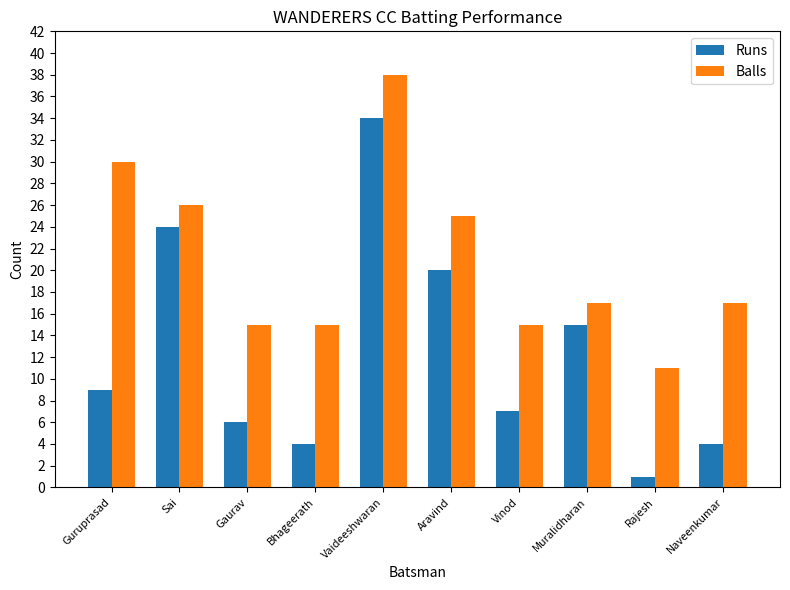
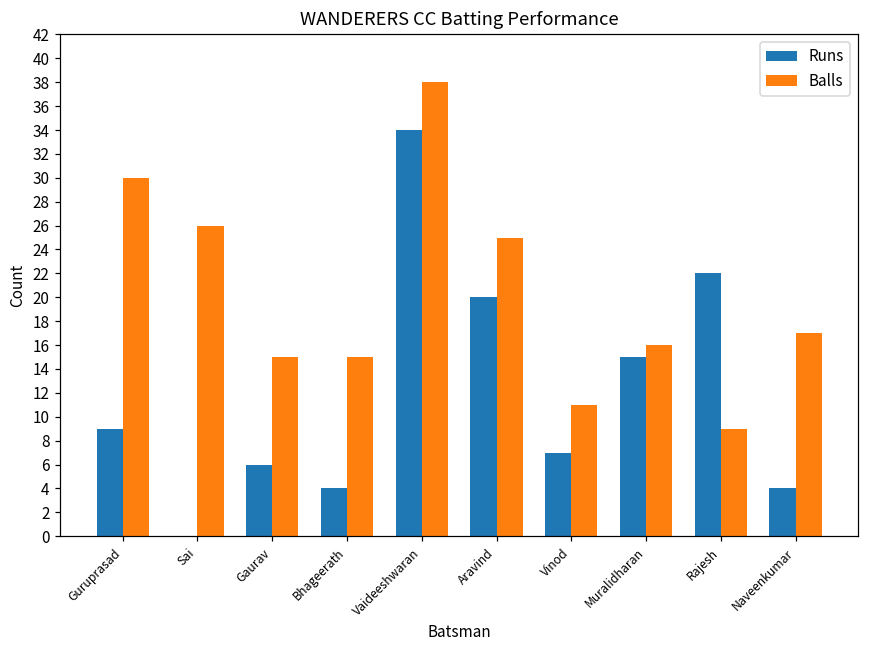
Runs, Sai: 24 -> 0
Balls, Vinod: 15 -> 11
Balls, Muralidharan: 17 -> 16
Runs, Rajesh: 1 -> 22
Balls, Rajesh: 11 -> 9
